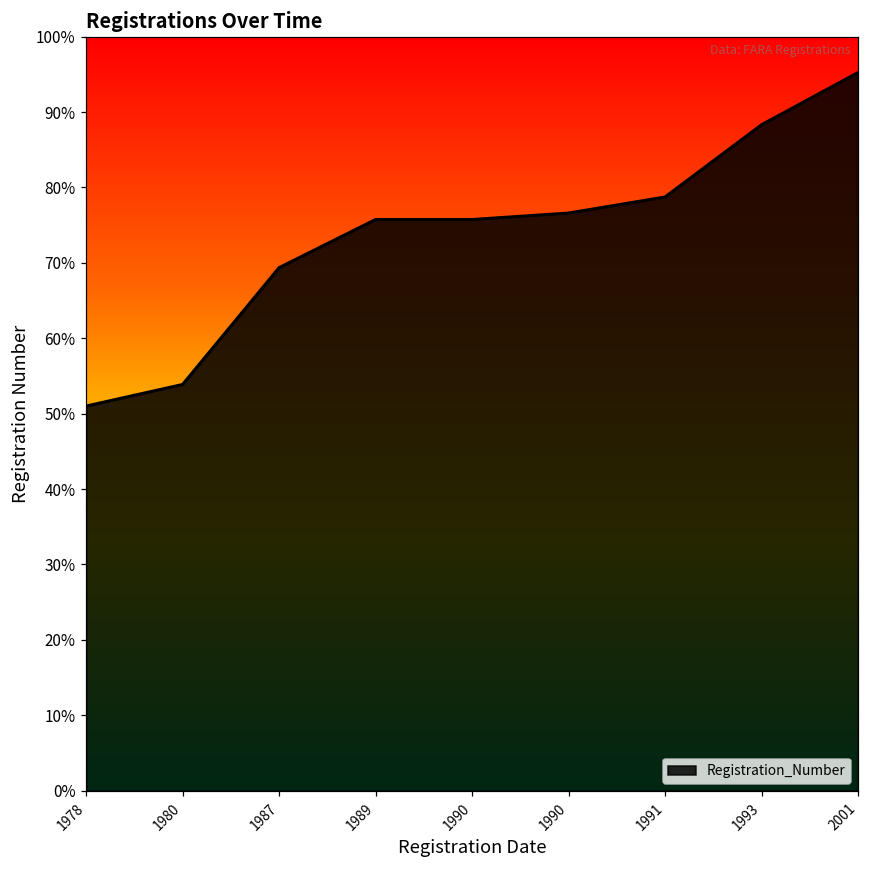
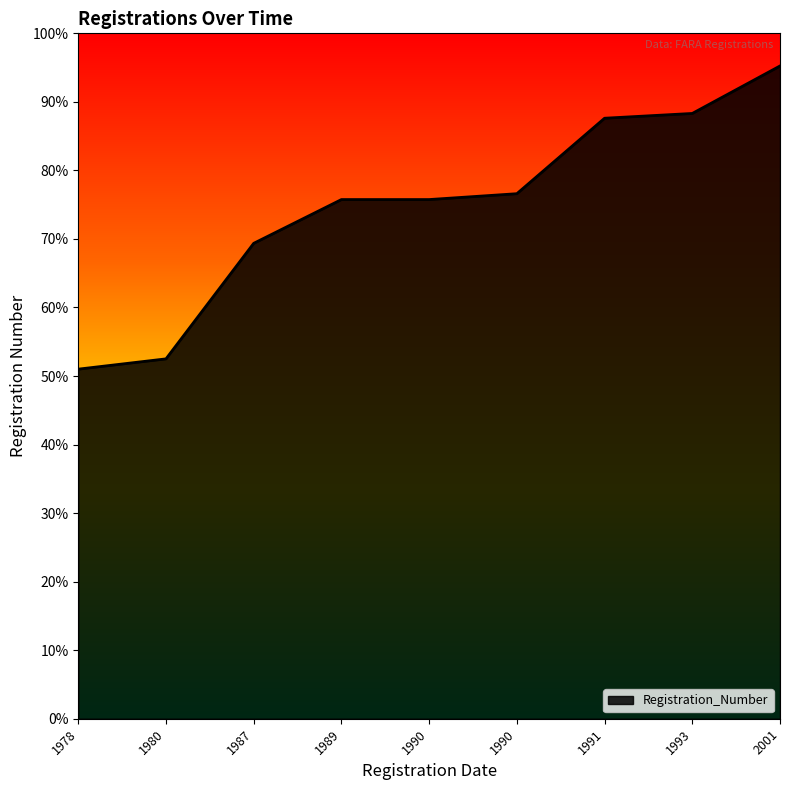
1980: 54% -> 53%
1991: 79% -> 88%
